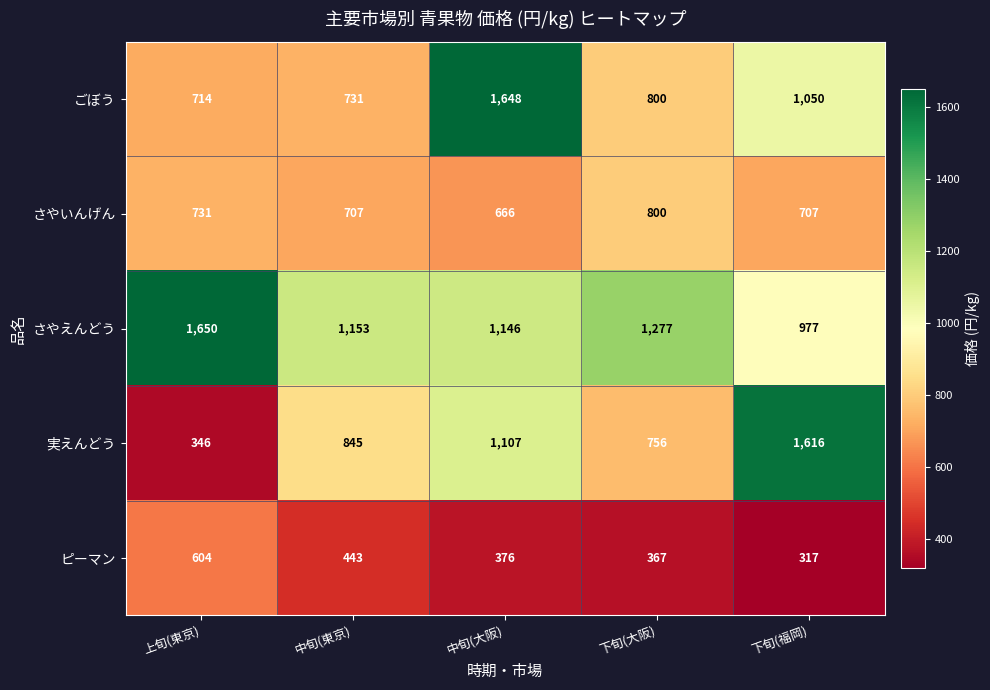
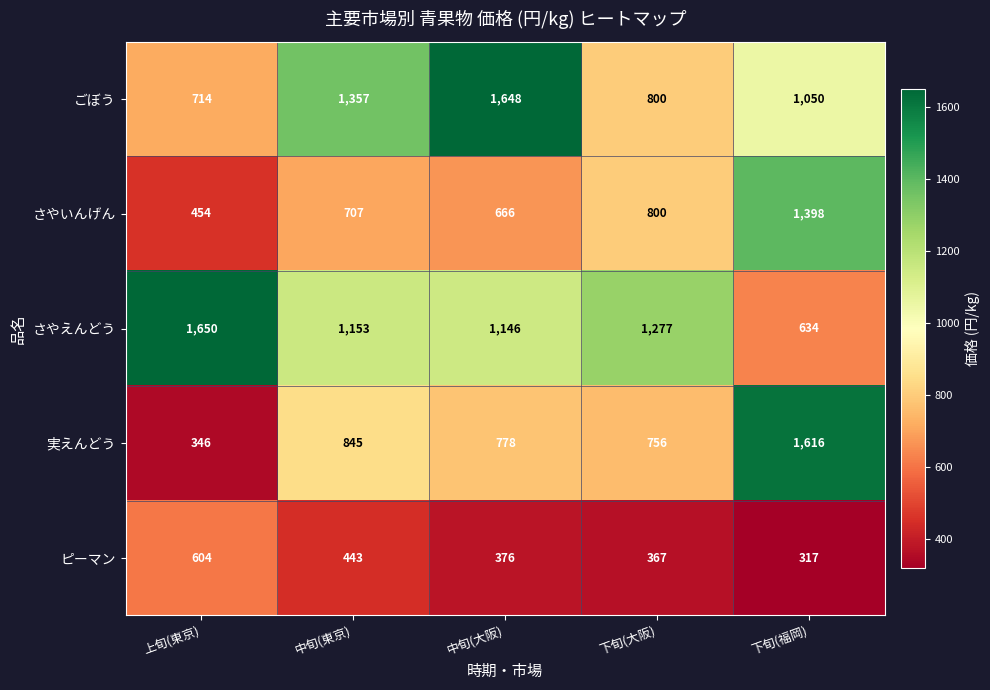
ごぼう, 中旬(東京): 731 -> 1,357
さやいんげん, 上旬(東京): 731 -> 454
さやいんげん, 下旬(福岡): 707 -> 1,398
さやえんどう, 下旬(福岡): 977 -> 634
実えんどう, 中旬(大阪): 1,107 -> 778
